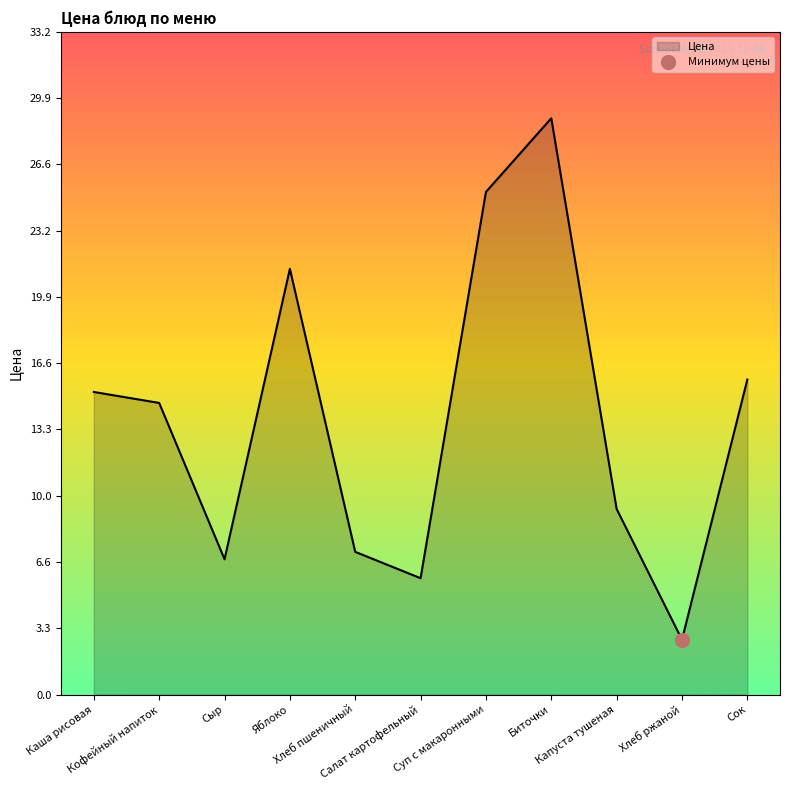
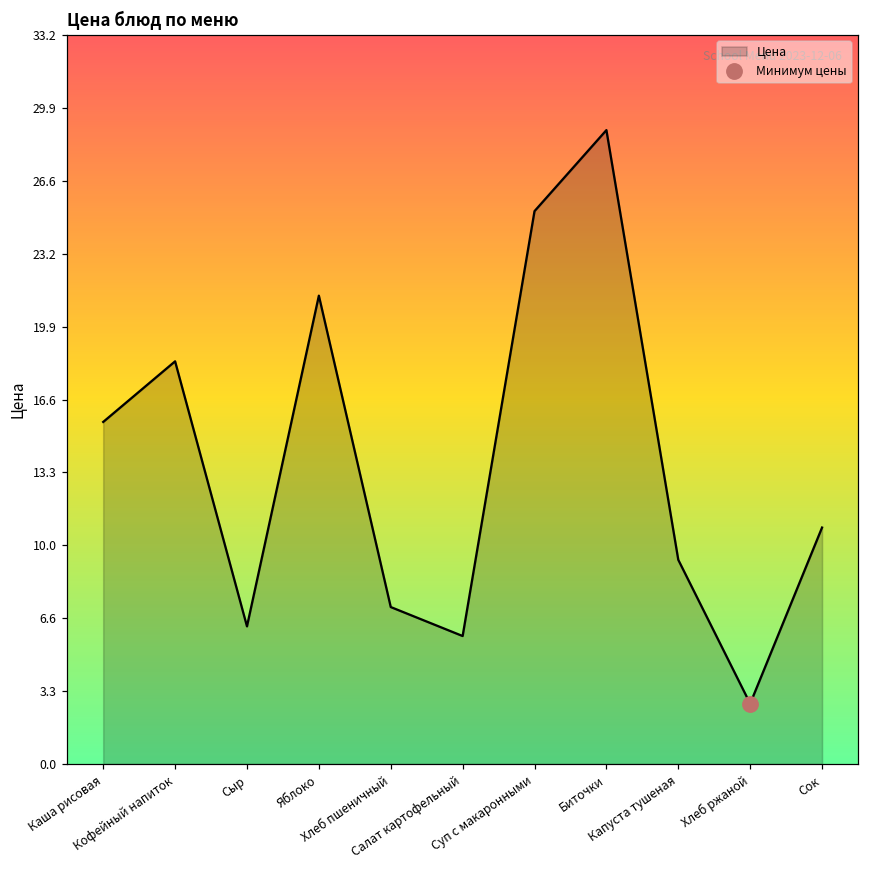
Цена, Каша рисовая: 15.2 -> 15.6
Цена, Кофейный напиток: 14.6 -> 18.3
Цена, Сыр: 6.8 -> 6.3
Цена, Сок: 15.8 -> 10.8
